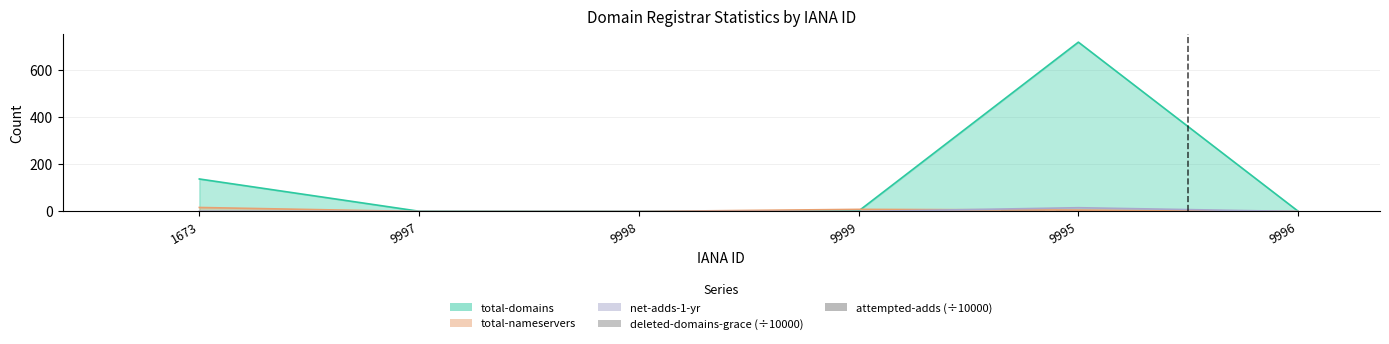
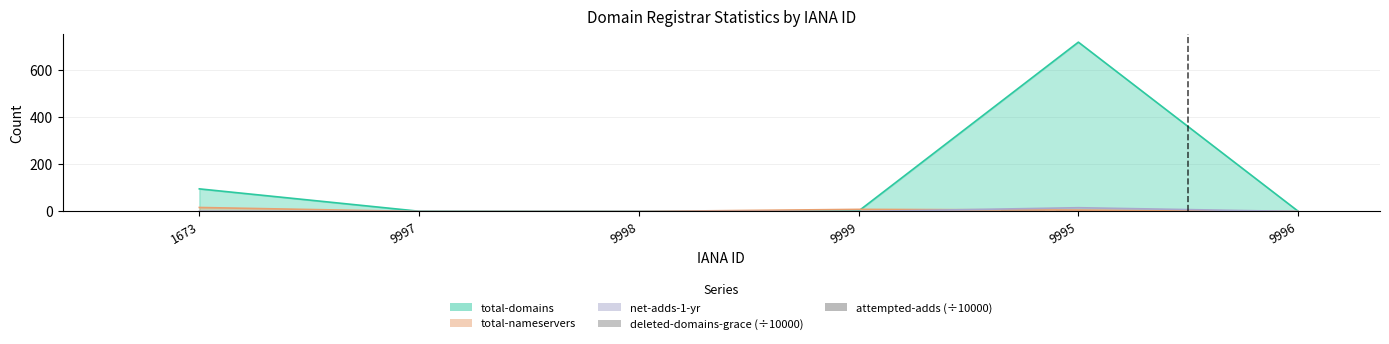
total-domains, 1673: 140 -> 100
